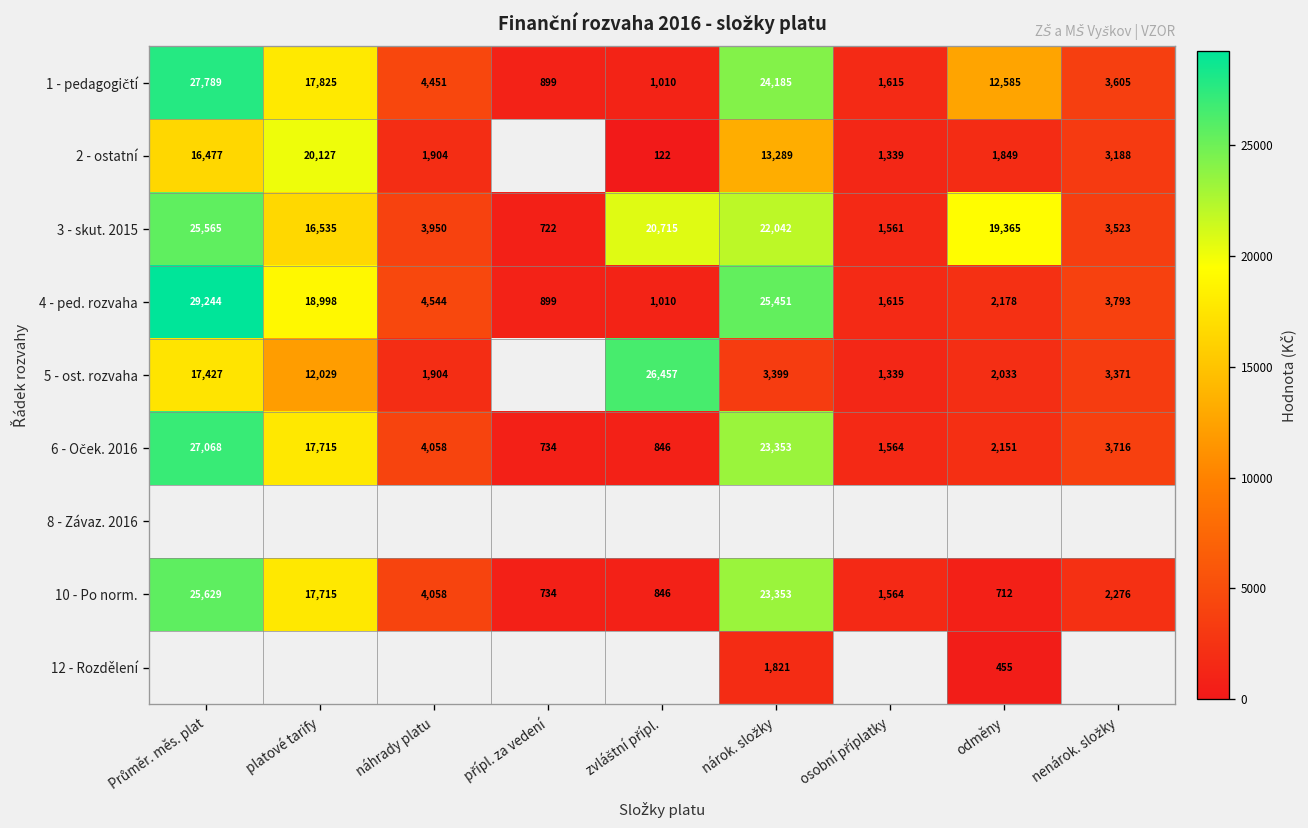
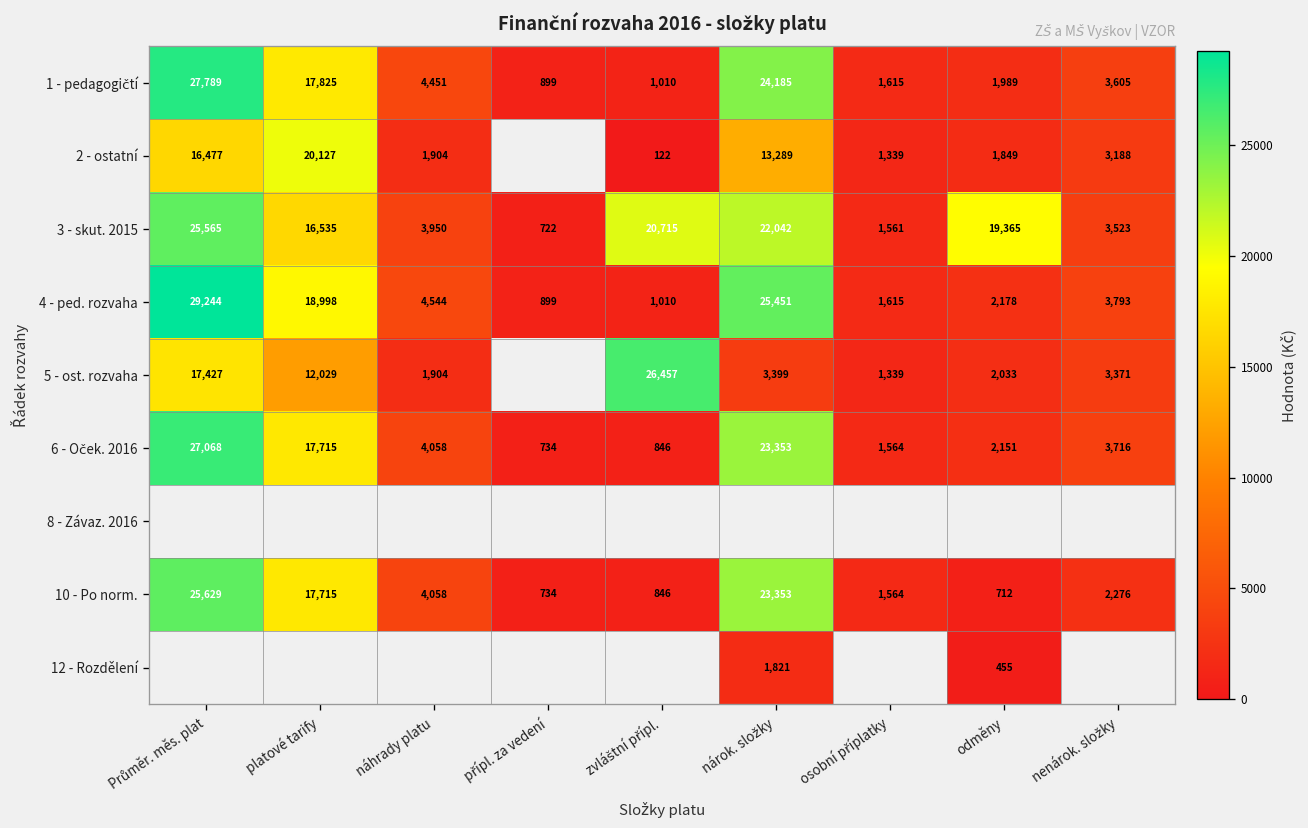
1 - pedagogičtí, odměny: 12,585 -> 1,989
